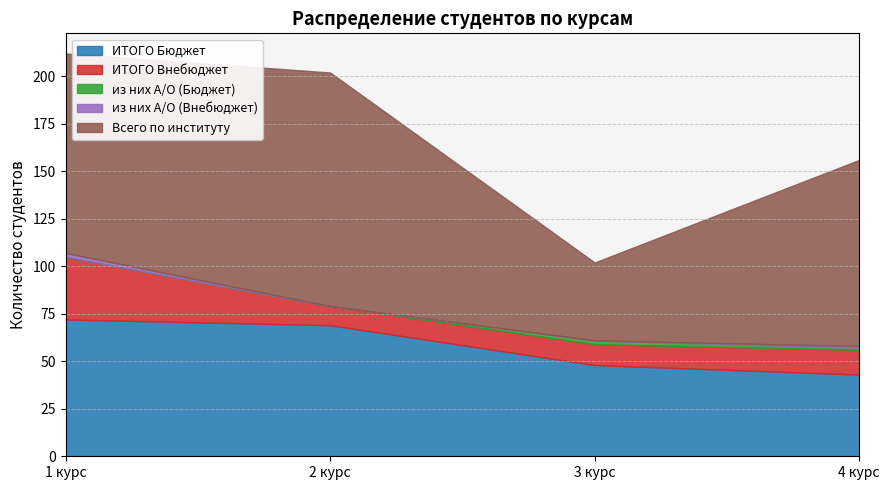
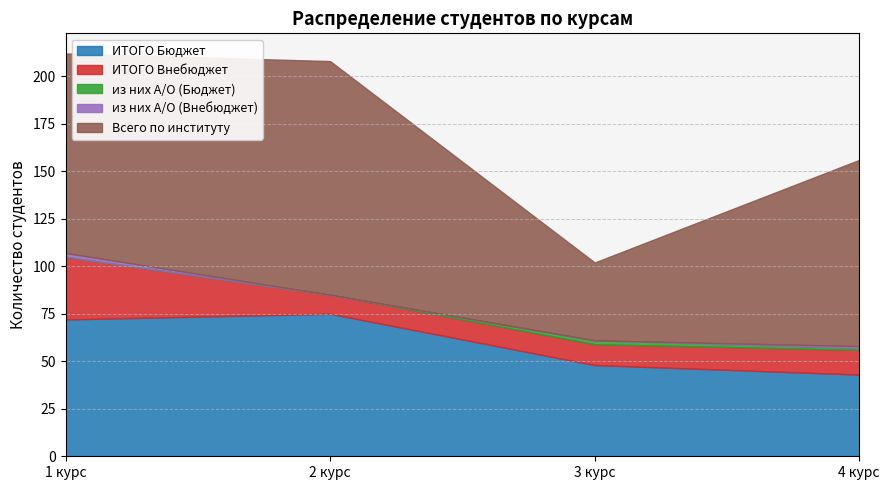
ИТОГО Бюджет, 2 курс: 69 -> 75
